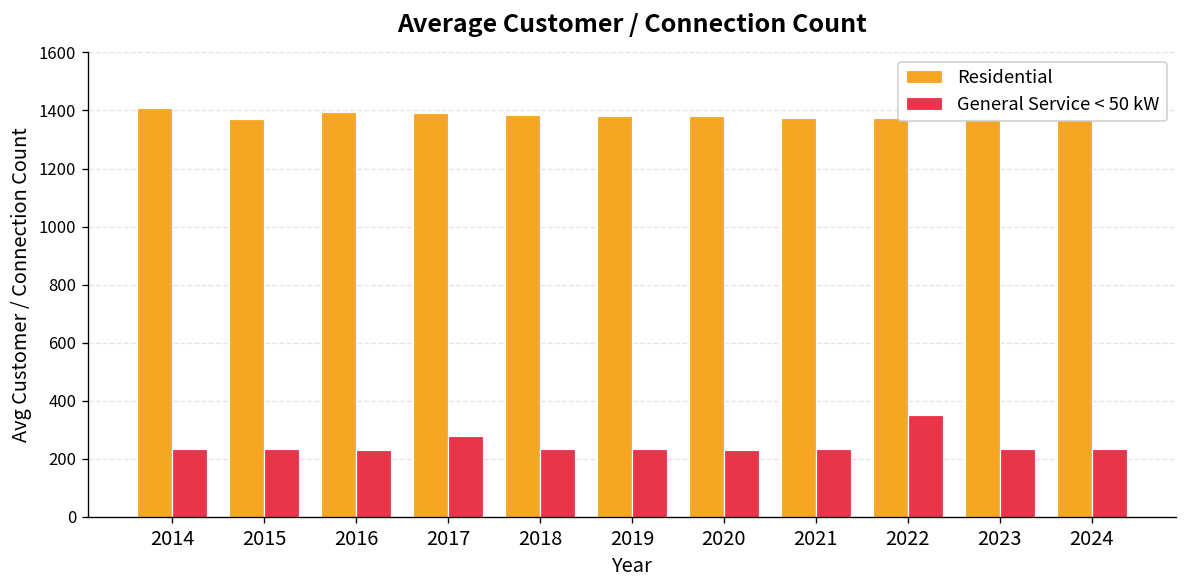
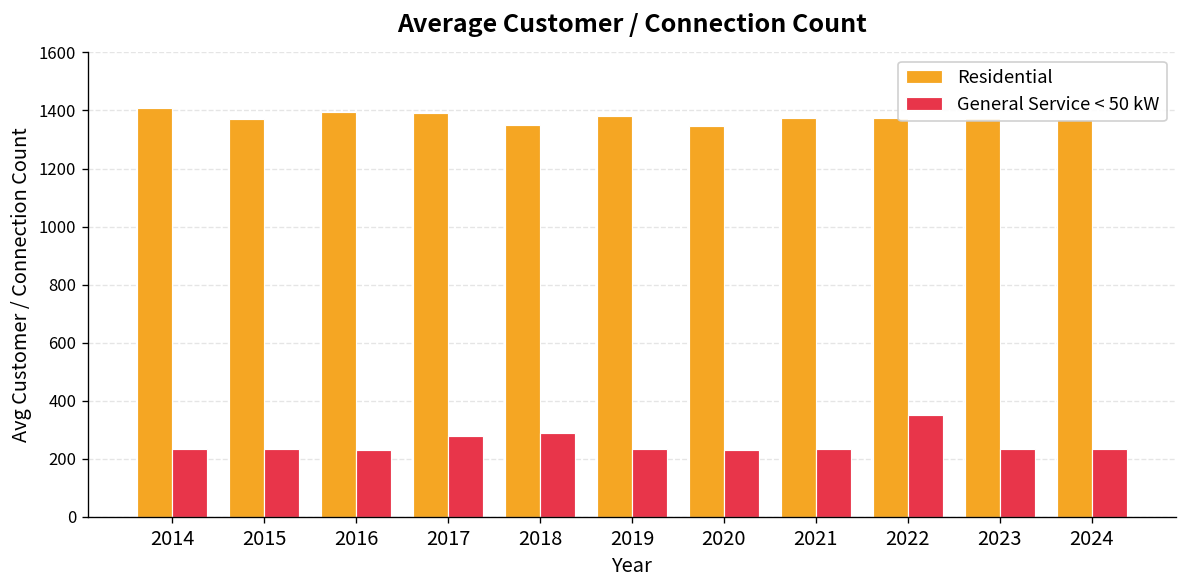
Residential, 2018: 1380 -> 1350
General Service < 50 kW, 2018: 230 -> 290
Residential, 2020: 1380 -> 1350
